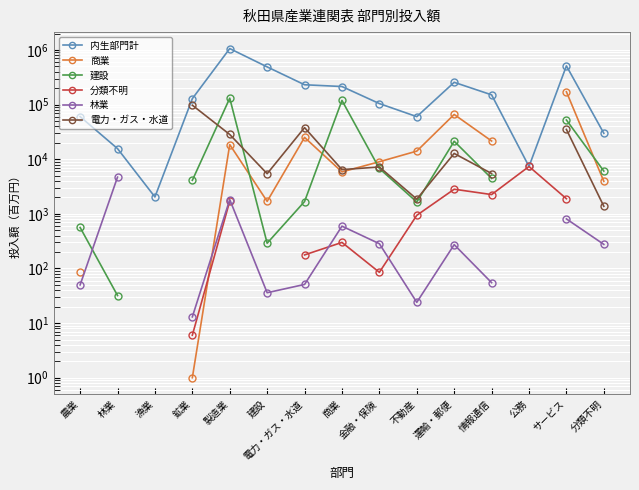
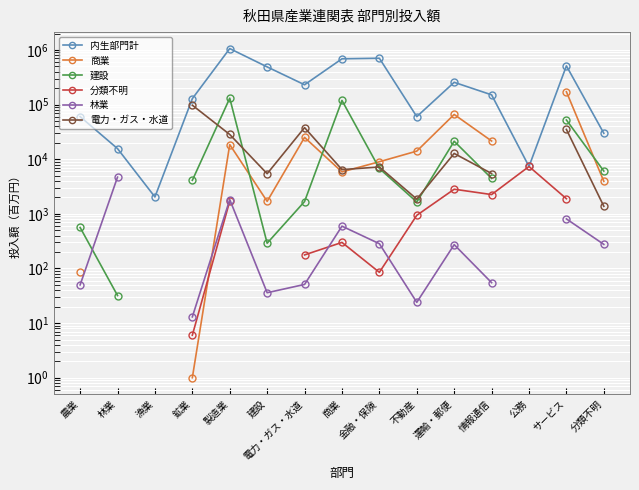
内生部門計, 商業: 210000 -> 700000
内生部門計, 金融・保険: 100000 -> 700000
